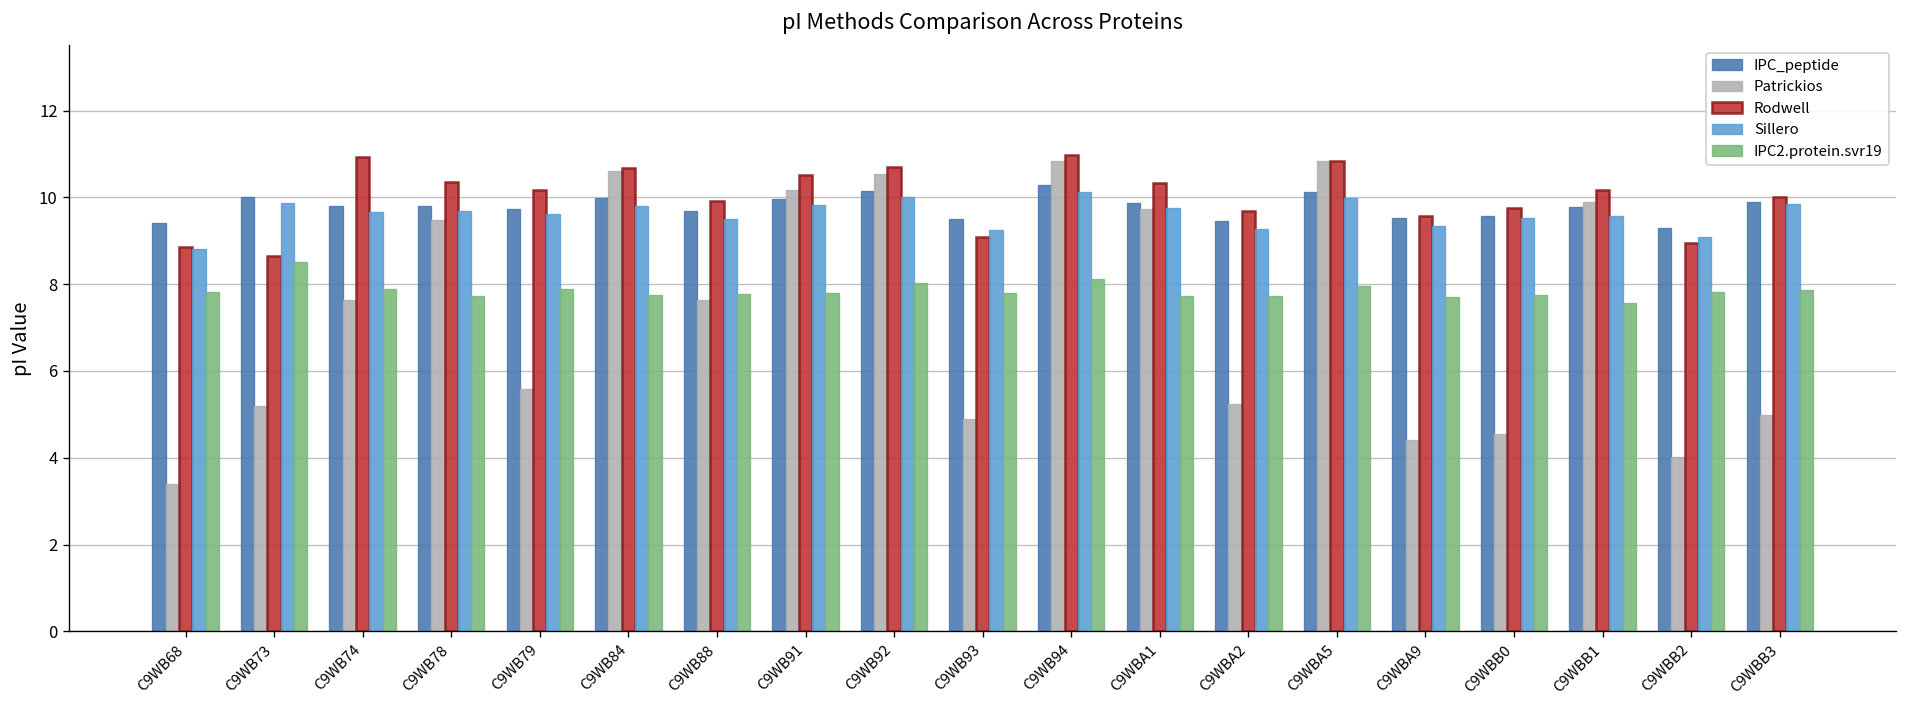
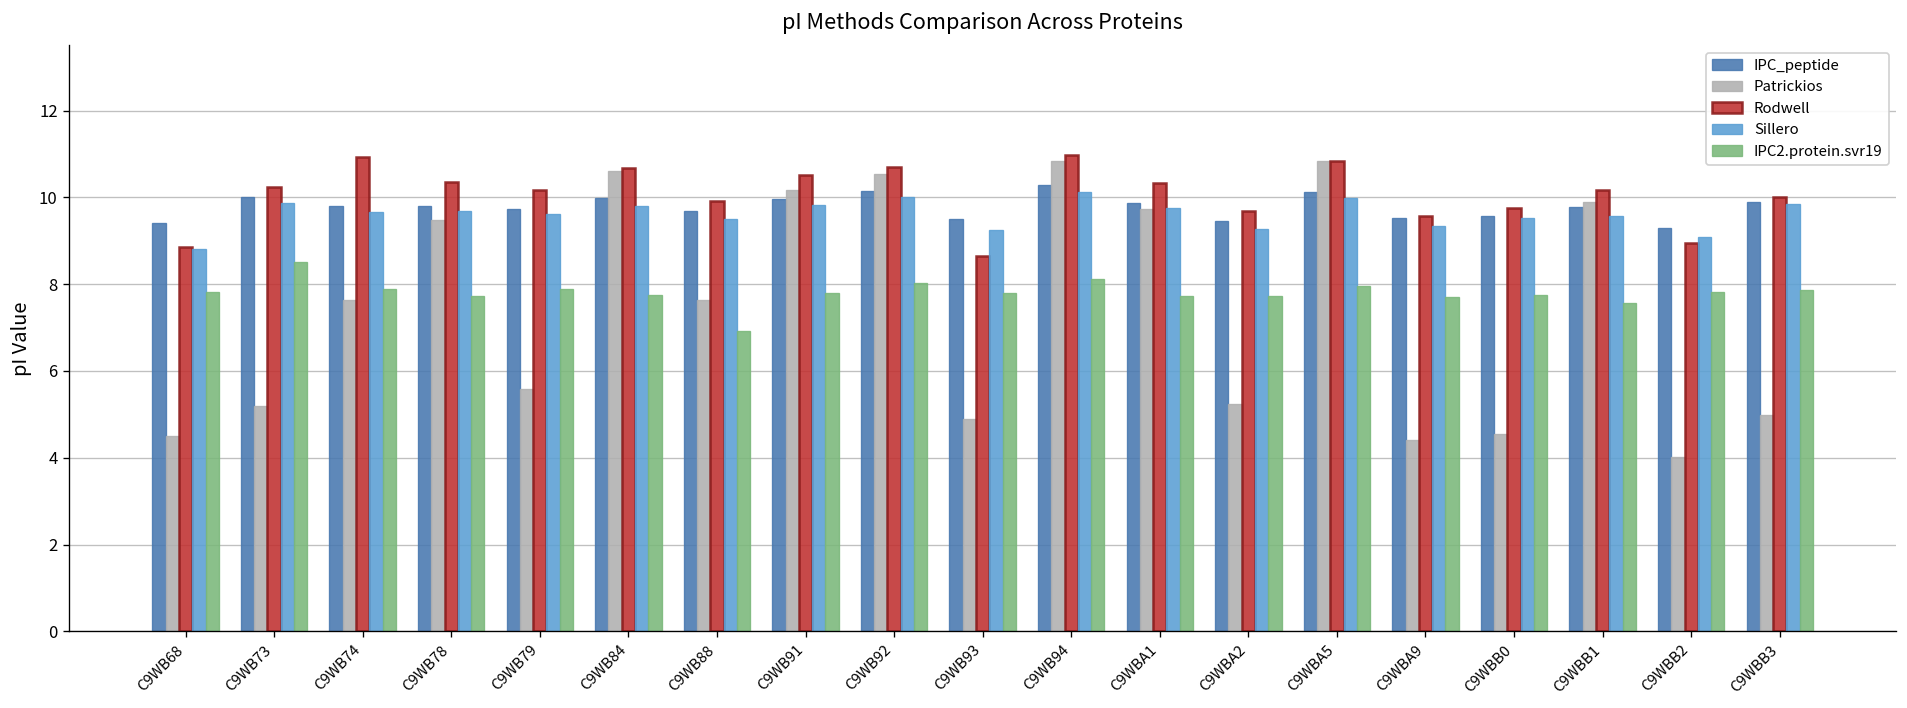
Patrickios, C9WB68: 3.4 -> 4.5
Rodwell, C9WB73: 8.7 -> 10.2
IPC2.protein.svr19, C9WB88: 7.8 -> 6.9
Rodwell, C9WB93: 9.1 -> 8.6
